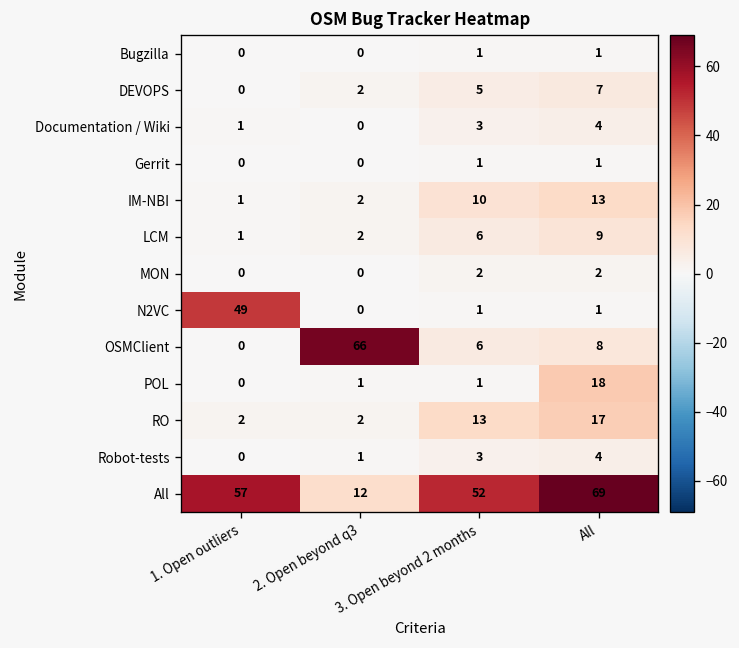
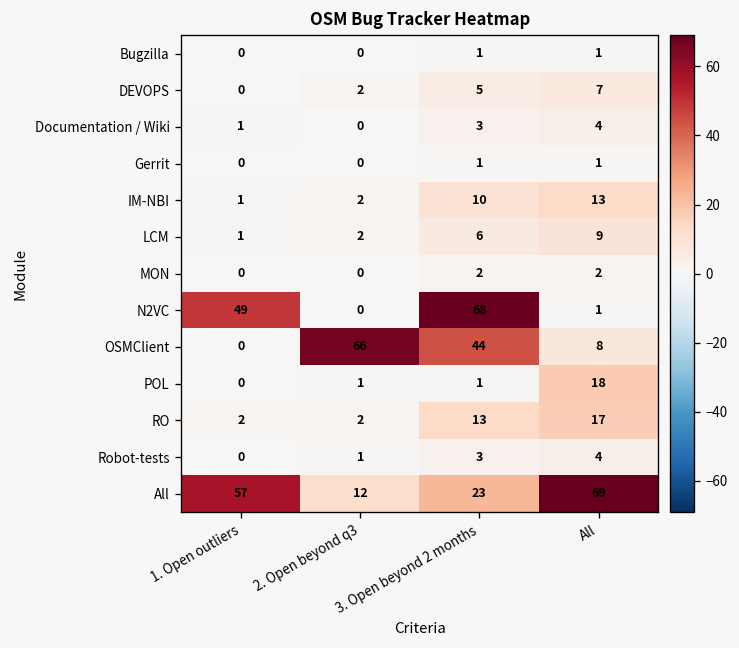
N2VC, 3. Open beyond 2 months: 1 -> 68
OSMClient, 3. Open beyond 2 months: 6 -> 44
All, 3. Open beyond 2 months: 52 -> 23
